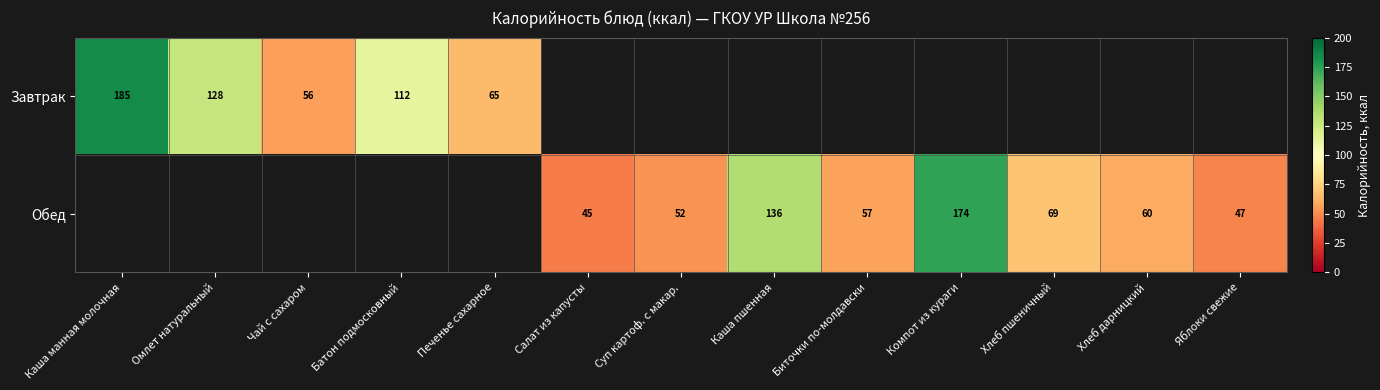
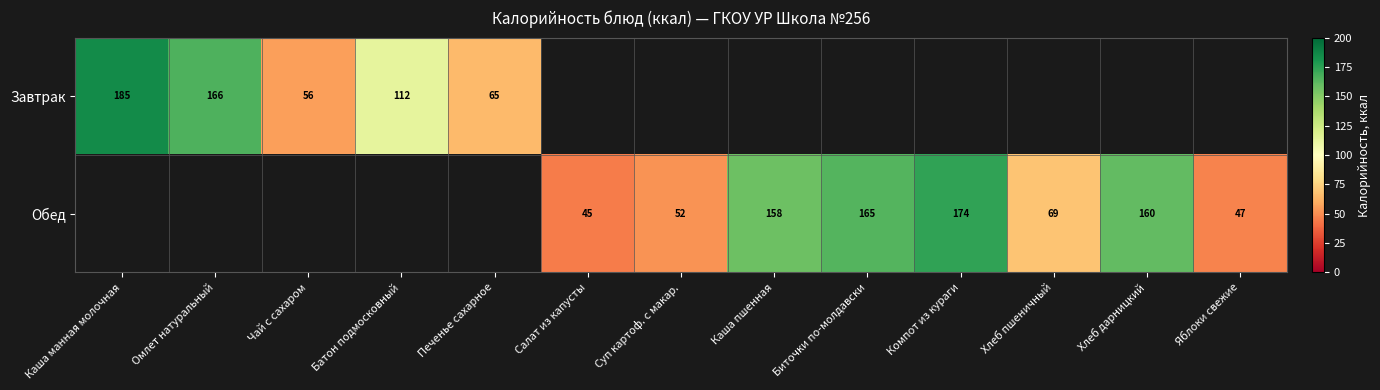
Завтрак, Омлет натуральный: 128 -> 166
Обед, Каша пшенная: 136 -> 158
Обед, Биточки по-молдавски: 57 -> 165
Обед, Хлеб дарницкий: 60 -> 160
